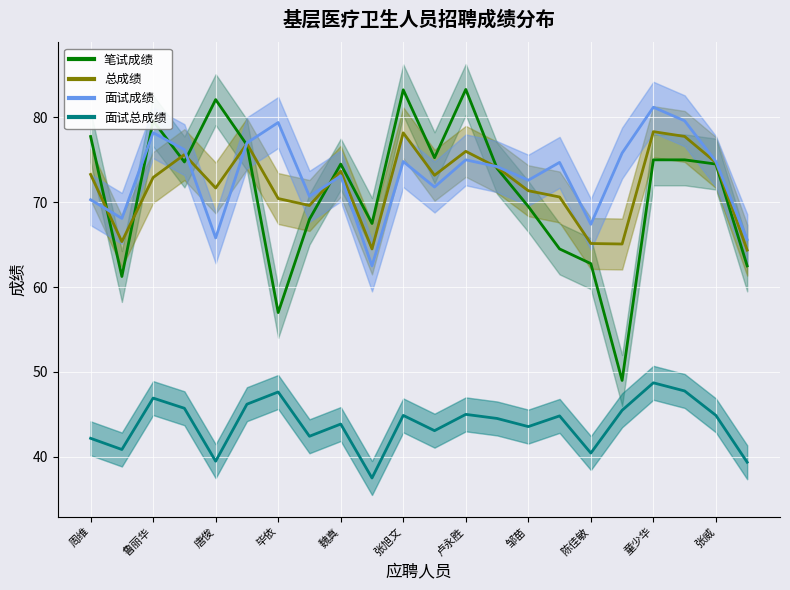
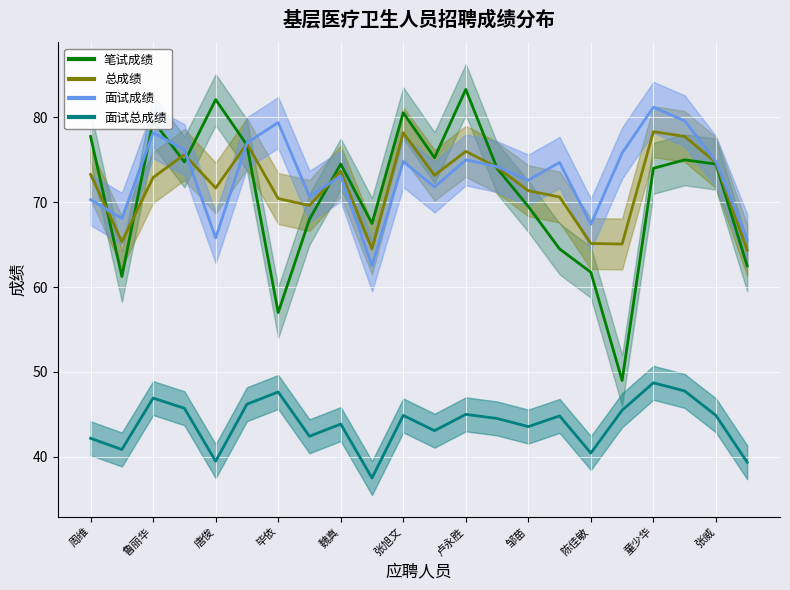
笔试成绩, 张旭文: 83 -> 81
笔试成绩, 陈佳敏: 63 -> 62
笔试成绩, 童少华: 75 -> 74
